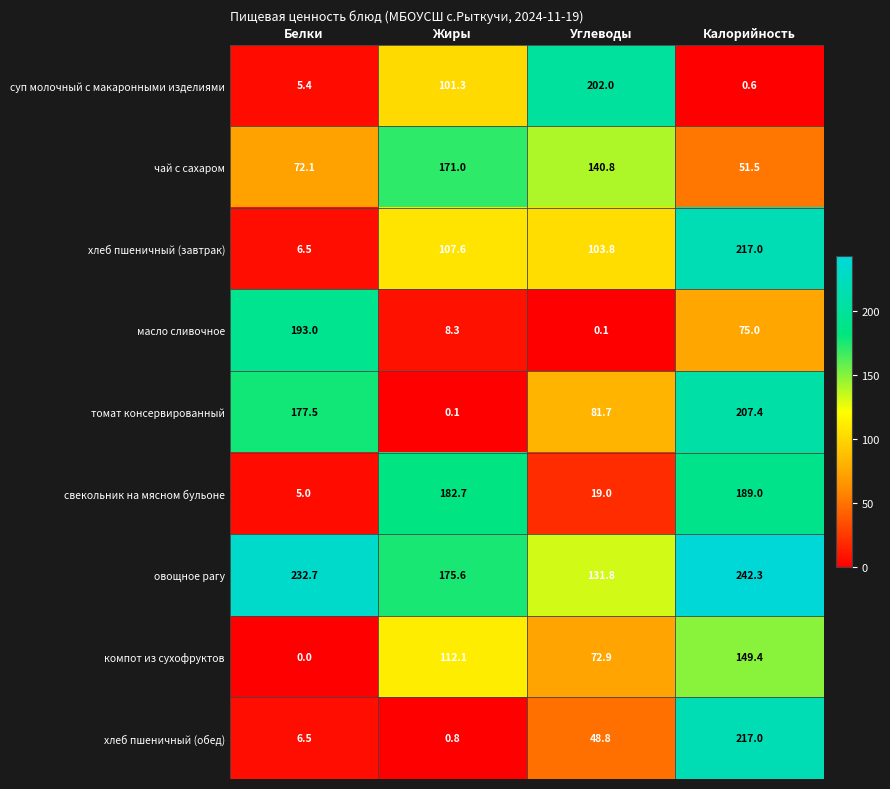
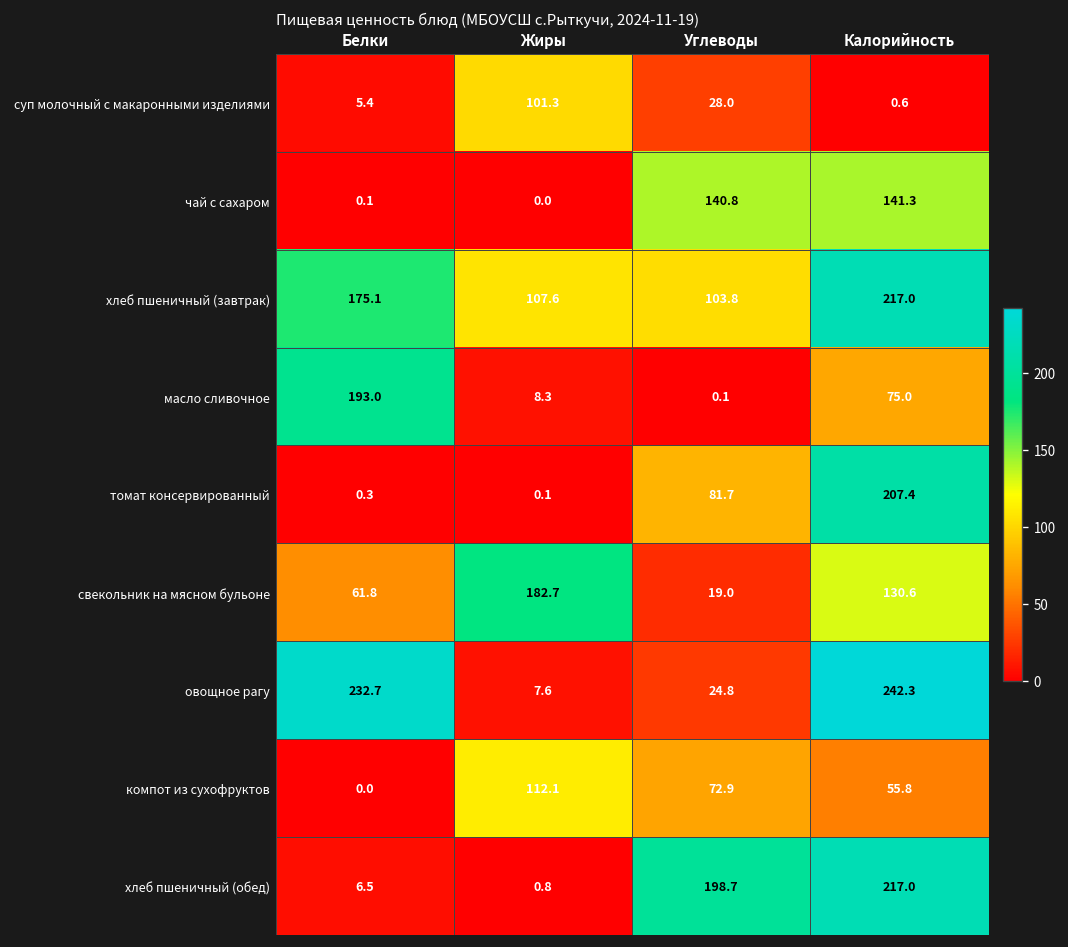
суп молочный с макаронными изделиями, Углеводы: 202.0 -> 28.0
чай с сахаром, Белки: 72.1 -> 0.1
чай с сахаром, Жиры: 171.0 -> 0.0
чай с сахаром, Калорийность: 51.5 -> 141.3
хлеб пшеничный (завтрак), Белки: 6.5 -> 175.1
томат консервированный, Белки: 177.5 -> 0.3
свекольник на мясном бульоне, Белки: 5.0 -> 61.8
свекольник на мясном бульоне, Калорийность: 189.0 -> 130.6
овощное рагу, Жиры: 175.6 -> 7.6
овощное рагу, Углеводы: 131.8 -> 24.8
компот из сухофруктов, Калорийность: 149.4 -> 55.8
хлеб пшеничный (обед), Углеводы: 48.8 -> 198.7
